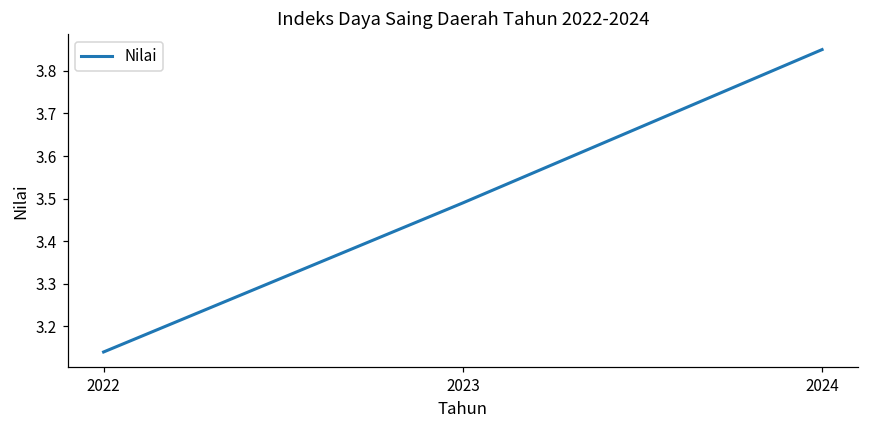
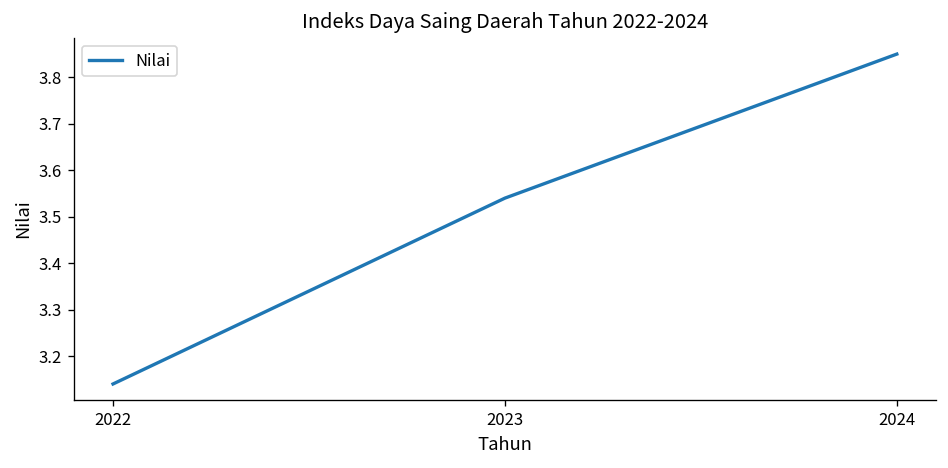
2023: 3.49 -> 3.54
